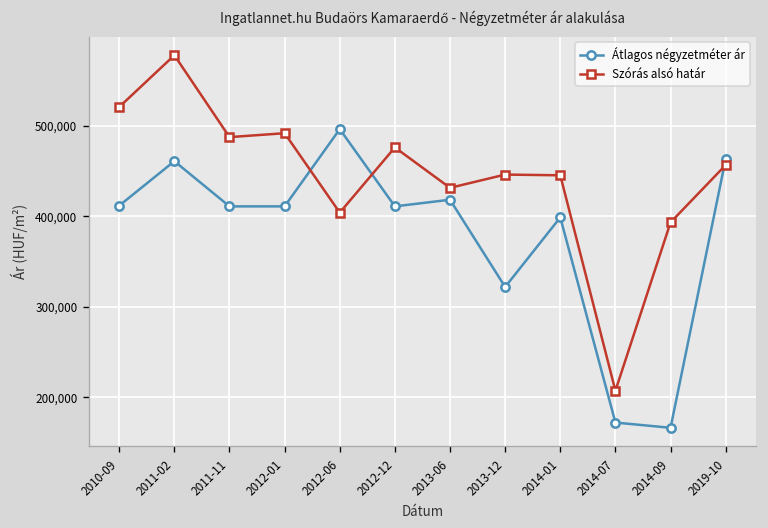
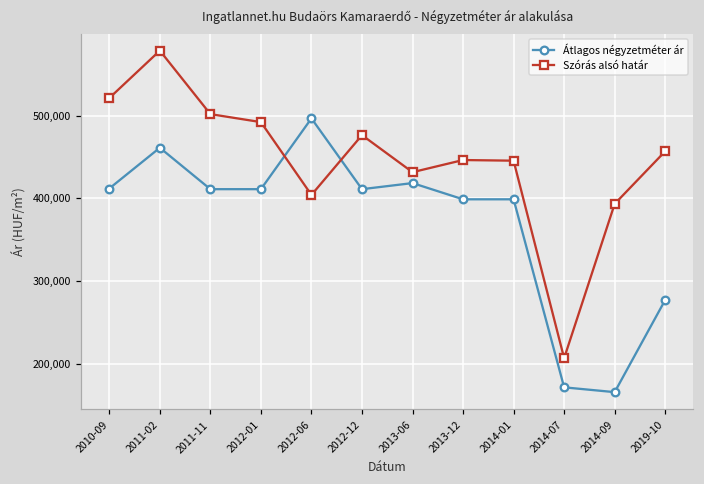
Szórás alsó határ, 2011-11: 490,000 -> 500,000
Átlagos négyzetméter ár, 2013-12: 320,000 -> 400,000
Átlagos négyzetméter ár, 2019-10: 460,000 -> 280,000
